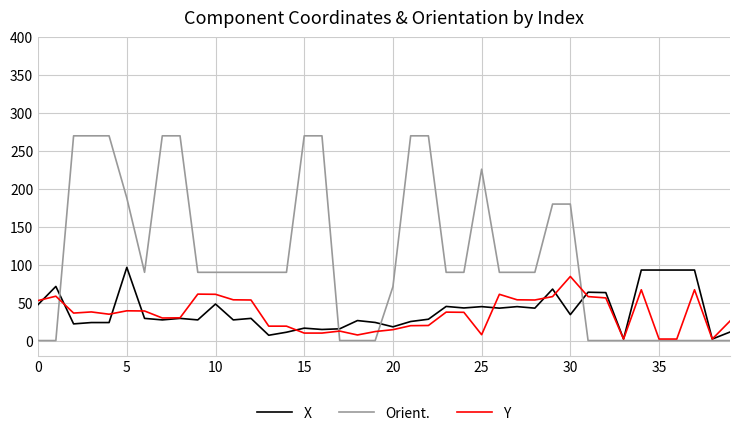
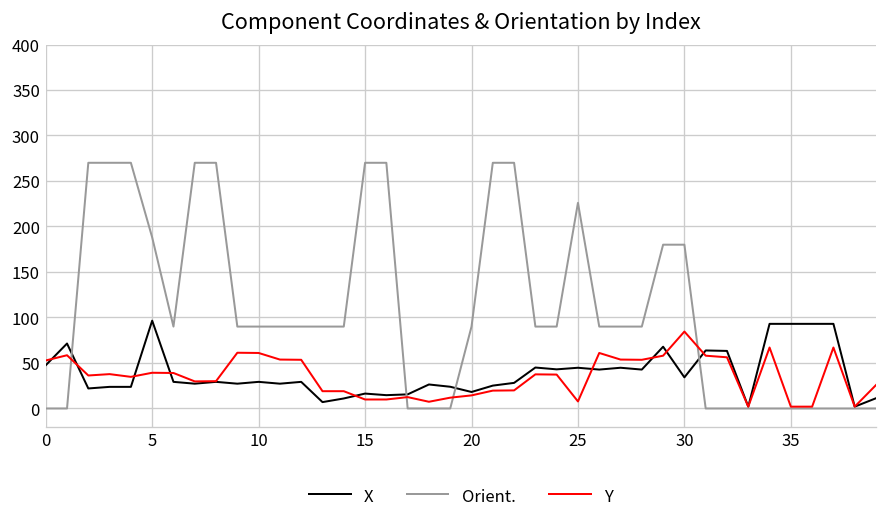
X, 10: 50 -> 30
Orient., 20: 70 -> 90
